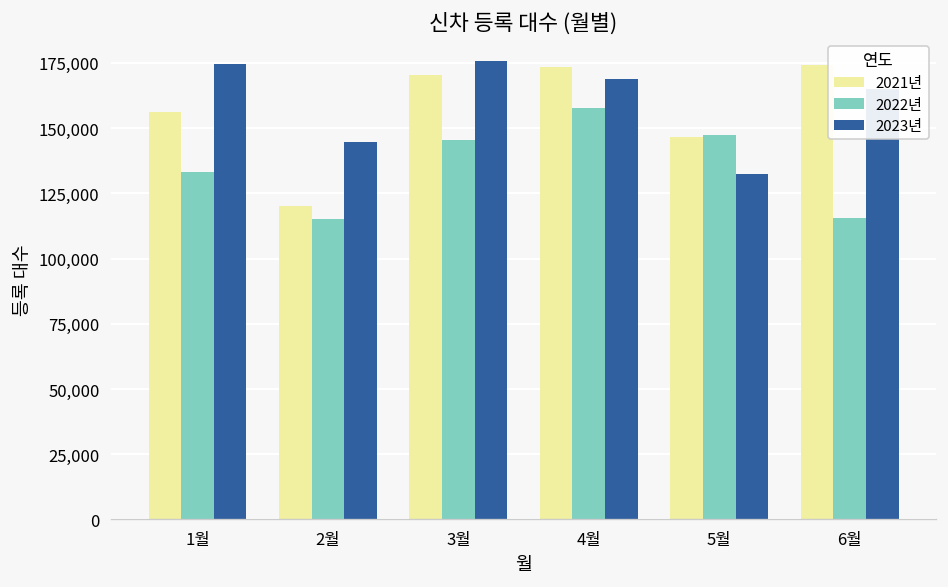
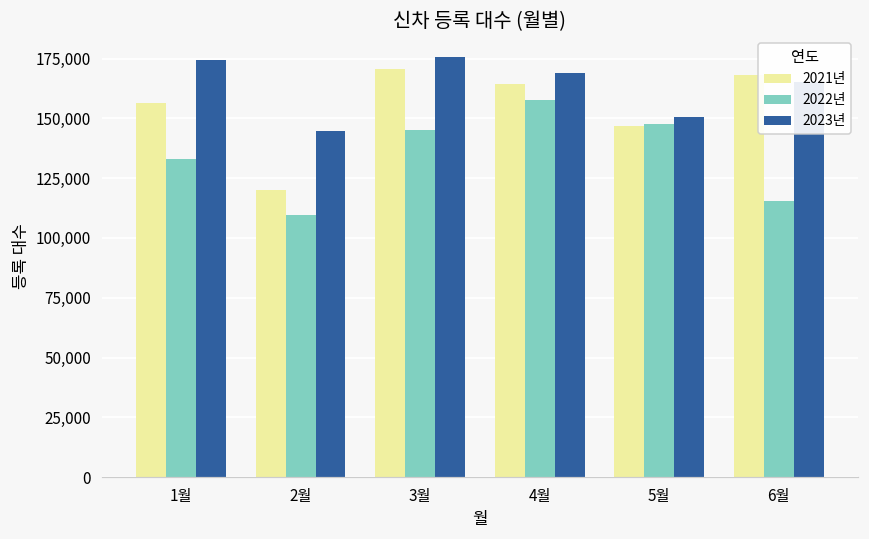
2022년, 2월: 115,000 -> 110,000
2021년, 4월: 173,000 -> 164,000
2023년, 5월: 132,000 -> 150,000
2021년, 6월: 174,000 -> 168,000
